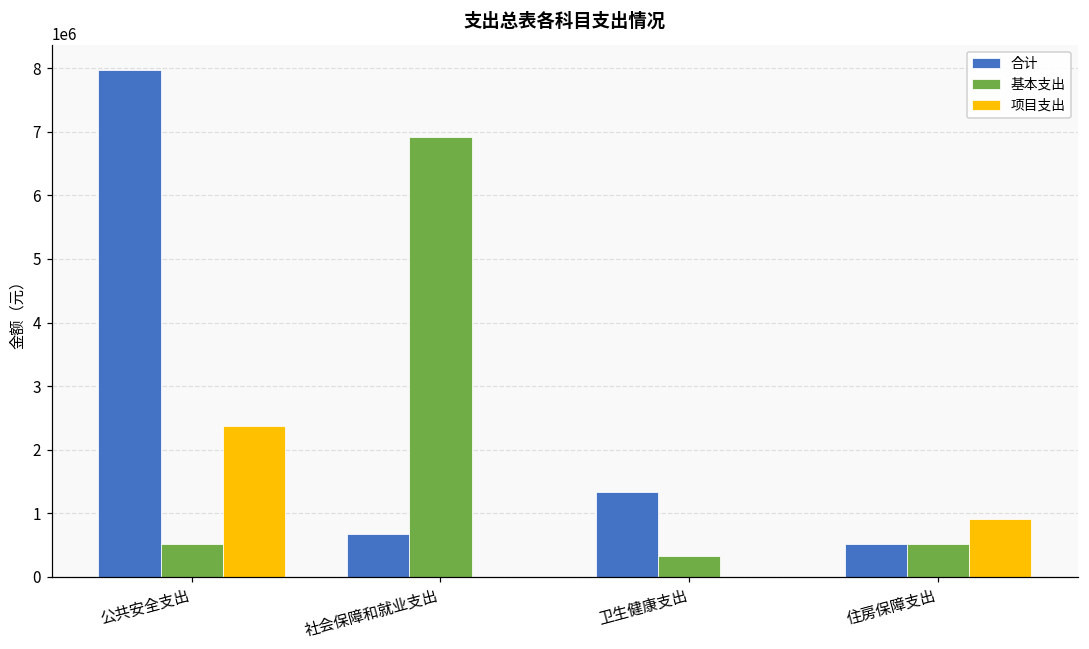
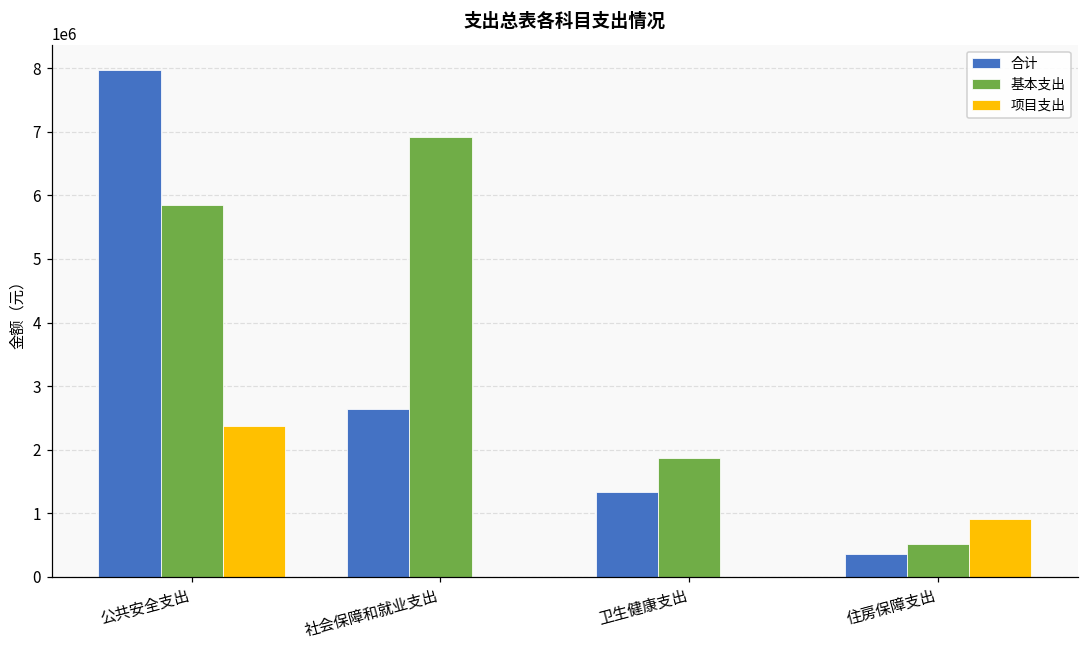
基本支出, 公共安全支出: 500000 -> 5800000
合计, 社会保障和就业支出: 700000 -> 2600000
基本支出, 卫生健康支出: 300000 -> 1900000
合计, 住房保障支出: 500000 -> 400000
